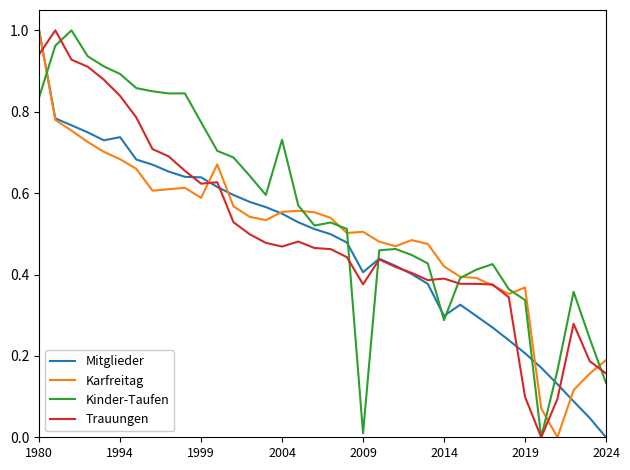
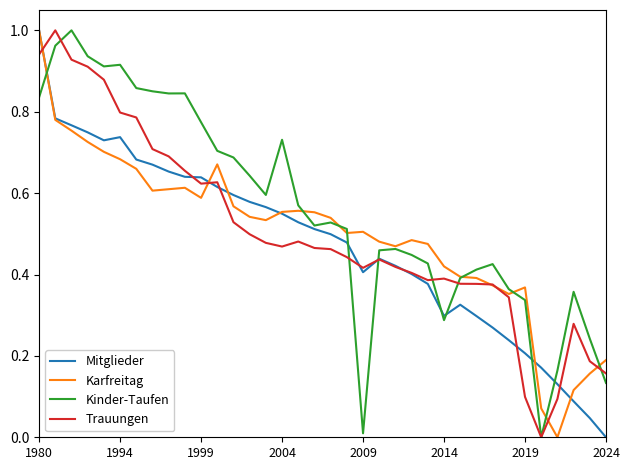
Kinder-Taufen, 1994: 0.89 -> 0.92
Trauungen, 1994: 0.84 -> 0.80
Trauungen, 2009: 0.38 -> 0.42
